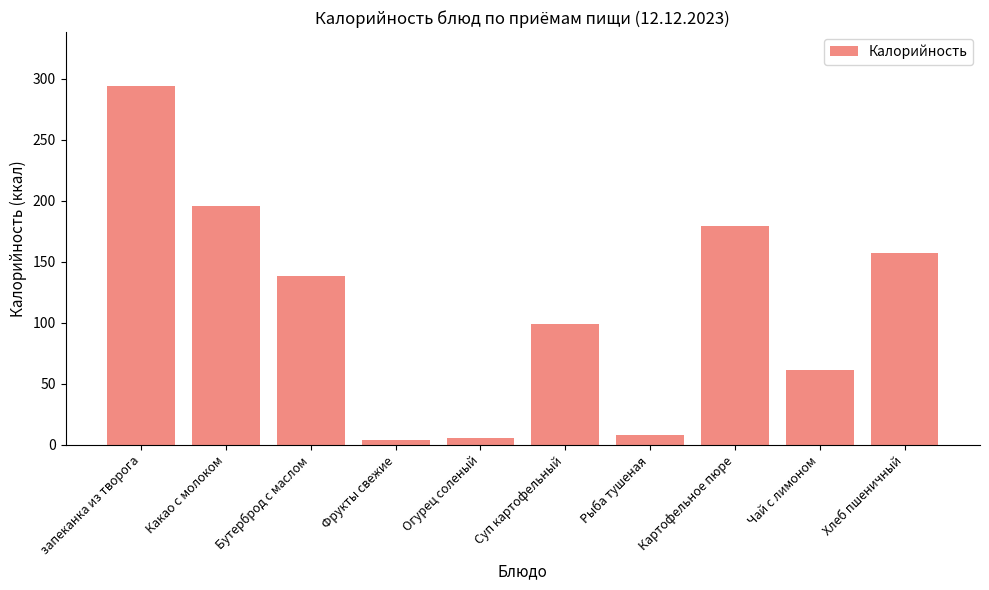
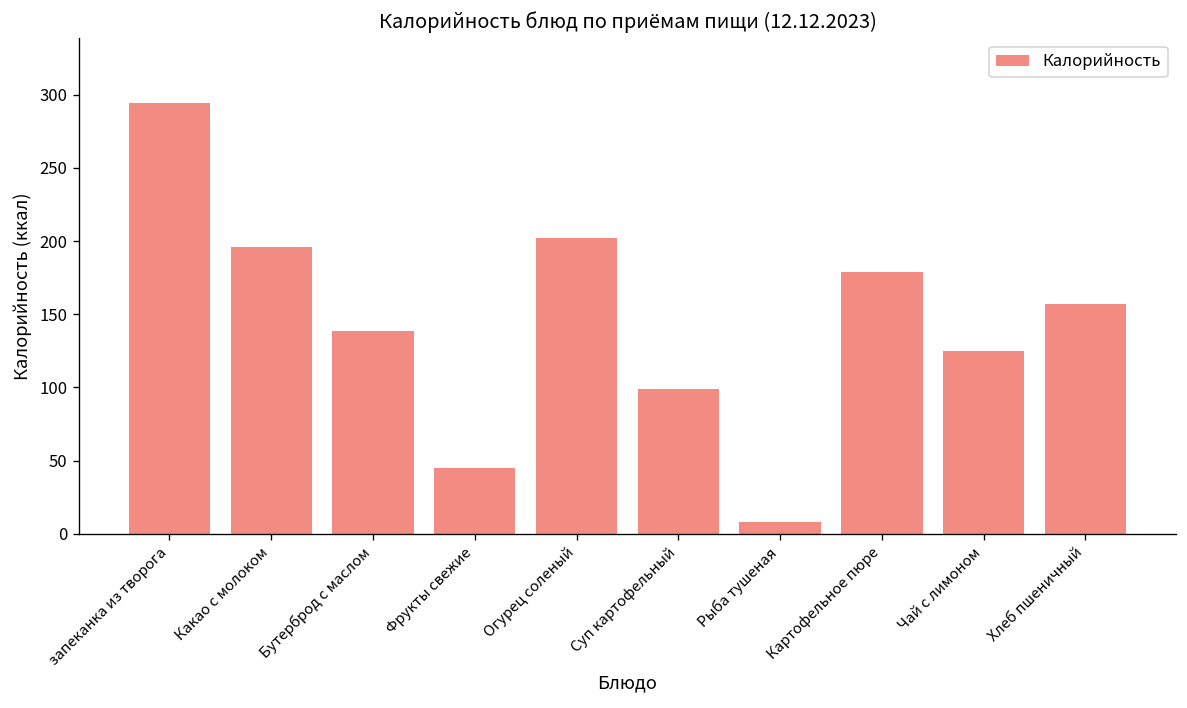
Фрукты свежие: 4 -> 45
Огурец соленый: 5 -> 202
Чай с лимоном: 62 -> 125
